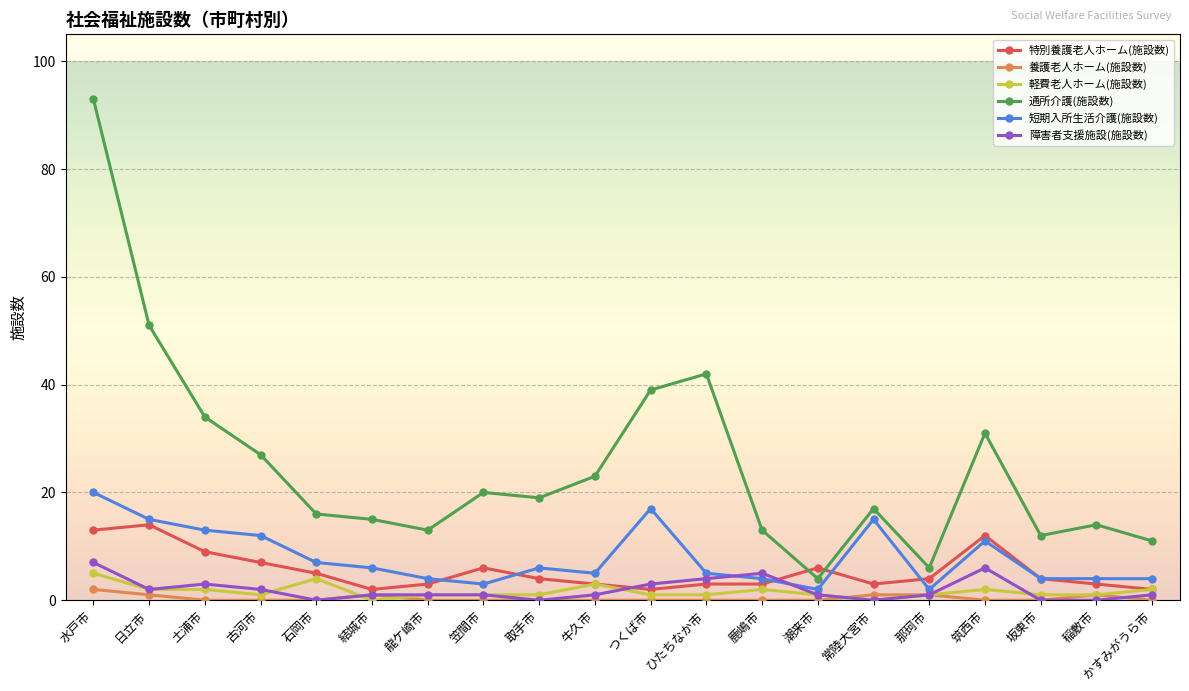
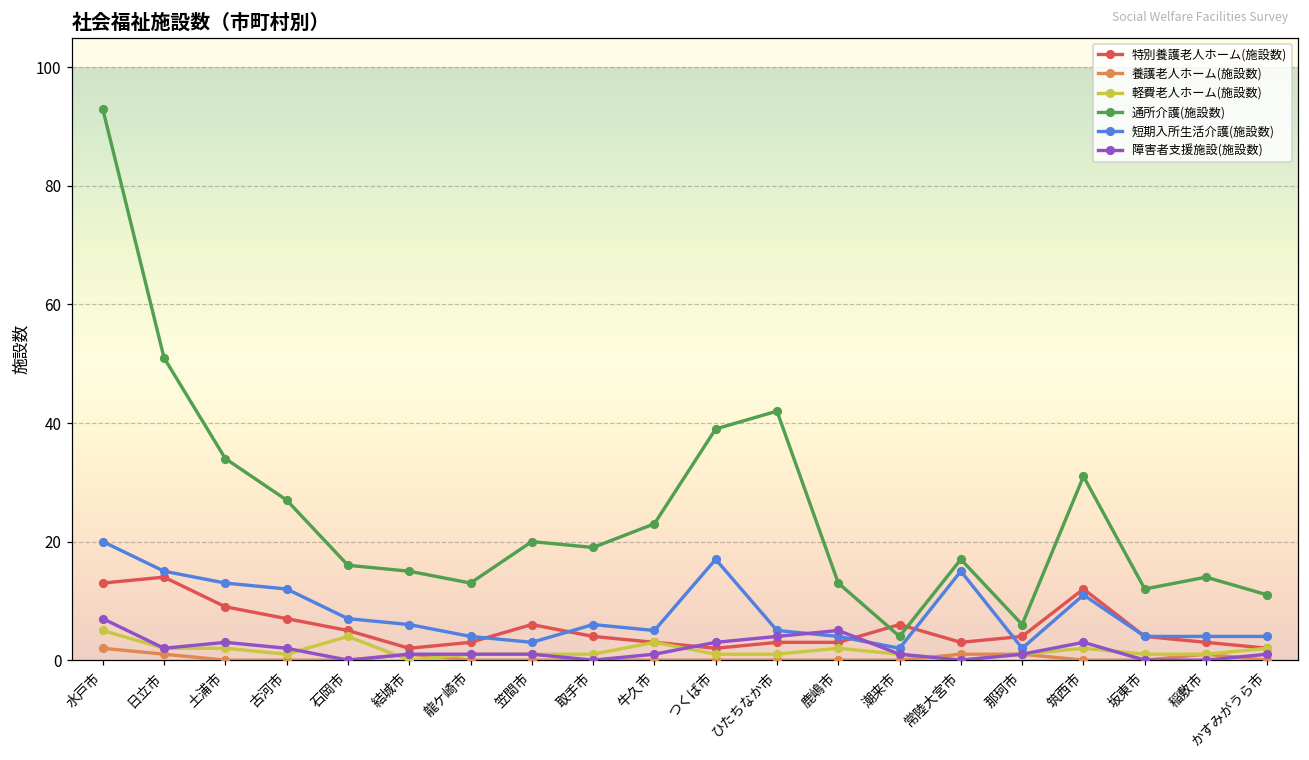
障害者支援施設(施設数), 筑西市: 6 -> 3
